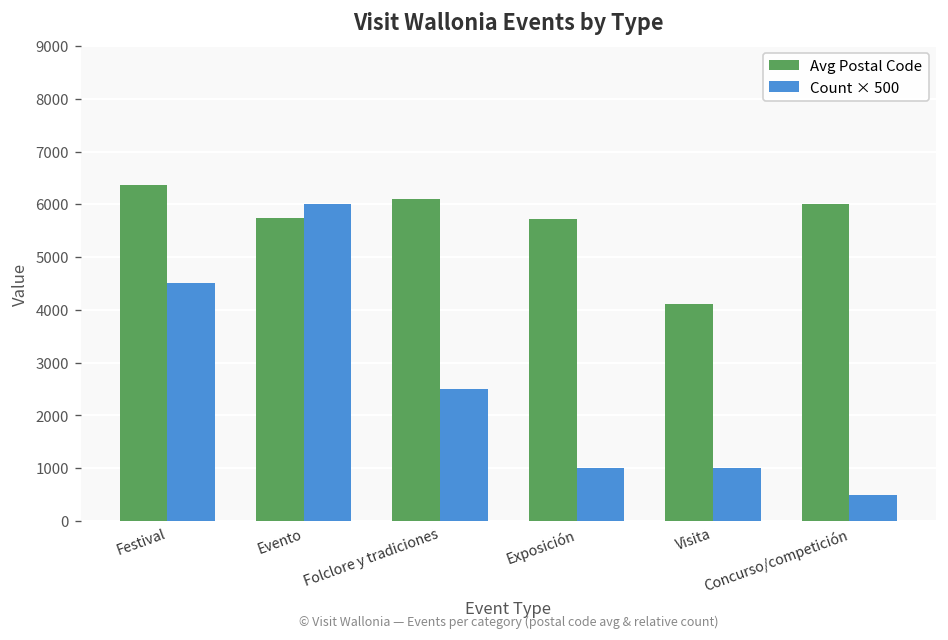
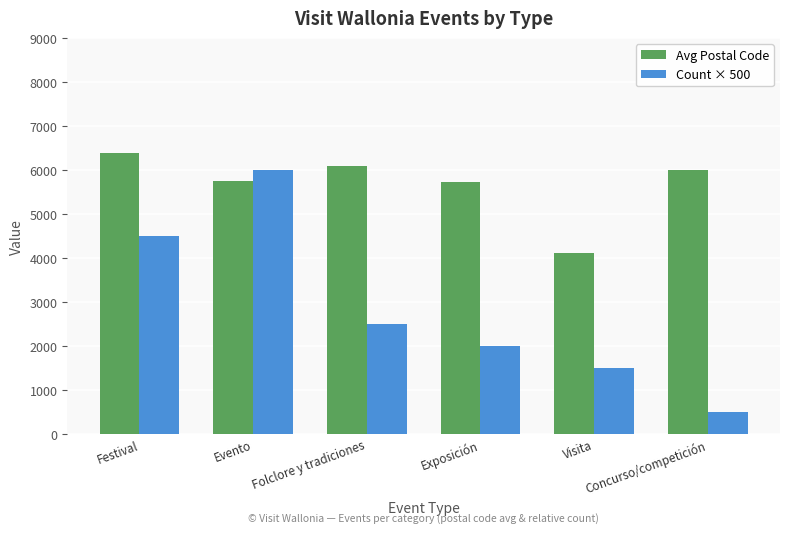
Count × 500, Exposición: 1000 -> 2000
Count × 500, Visita: 1000 -> 1500
